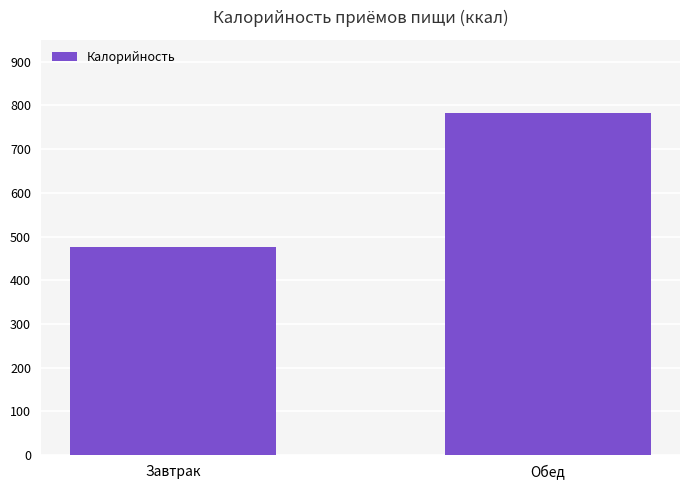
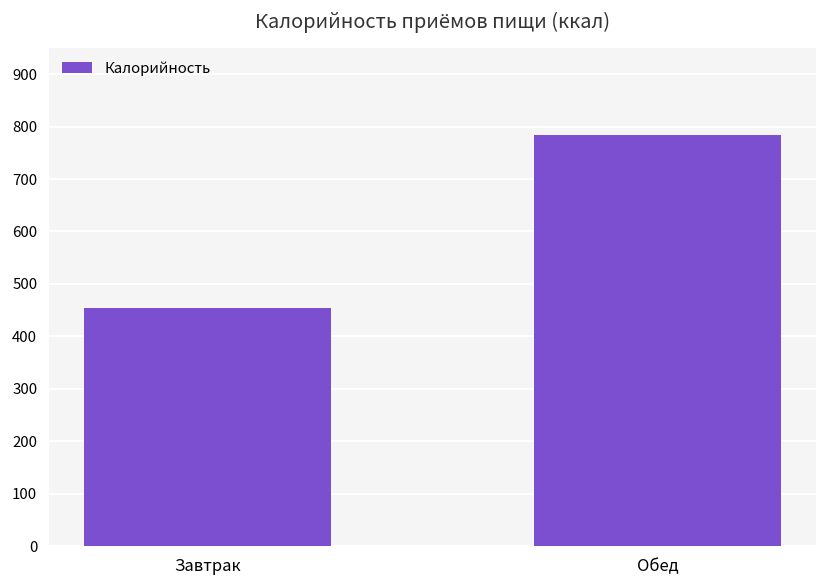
Завтрак: 480 -> 450
